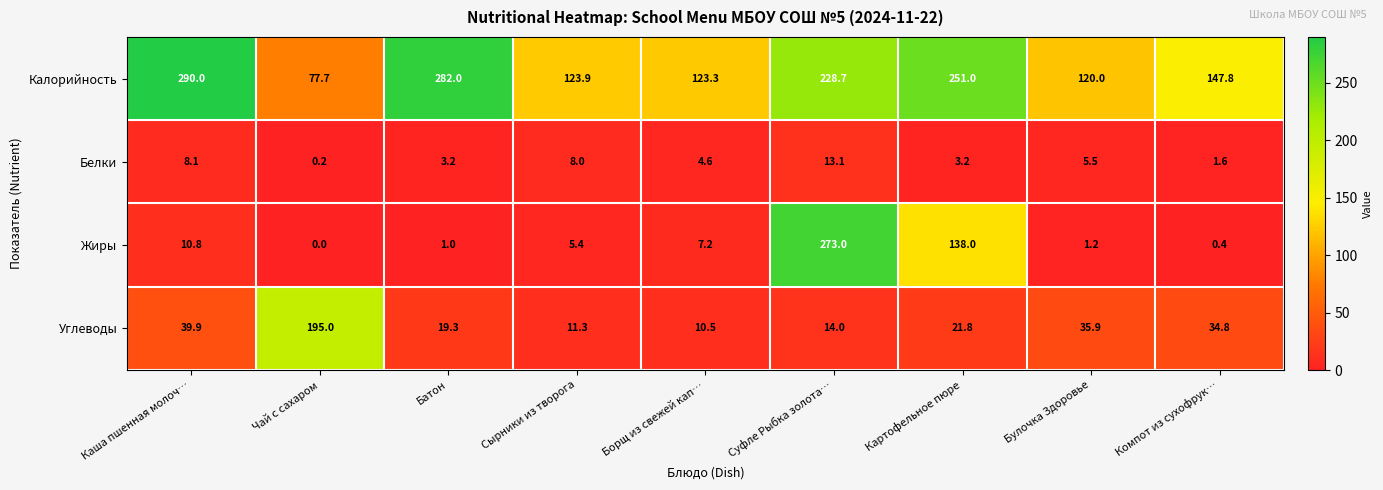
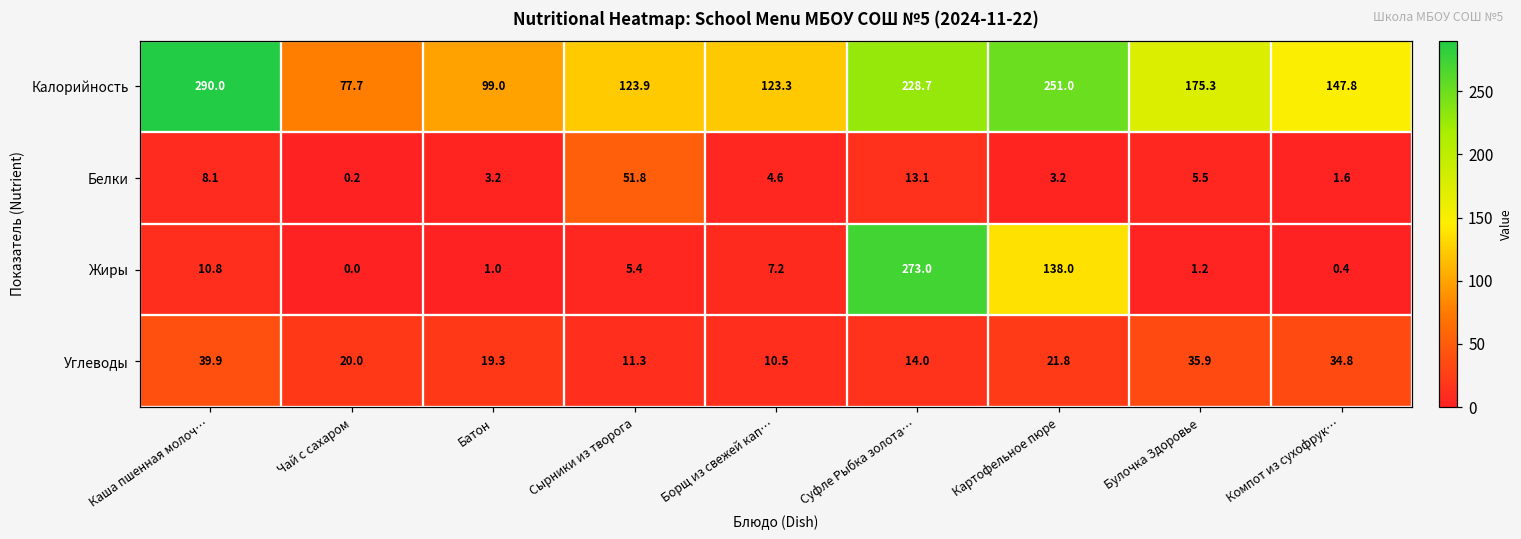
Калорийность, Батон: 282.0 -> 99.0
Калорийность, Булочка Здоровье: 120.0 -> 175.3
Белки, Сырники из творога: 8.0 -> 51.8
Углеводы, Чай с сахаром: 195.0 -> 20.0
